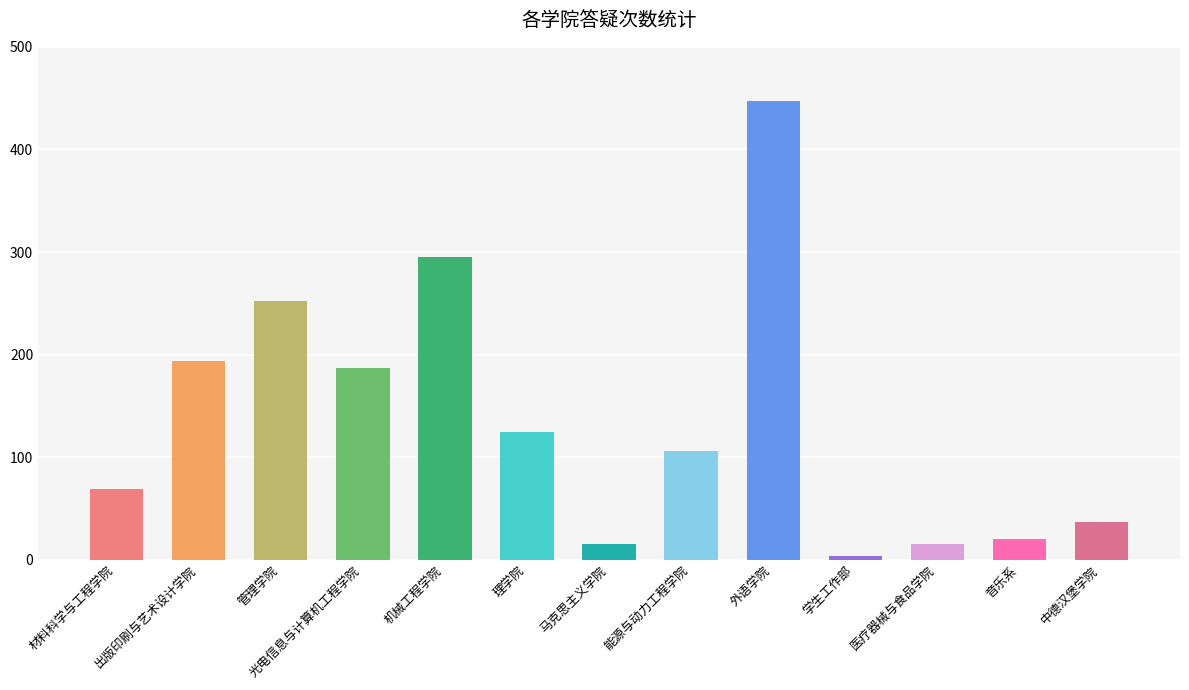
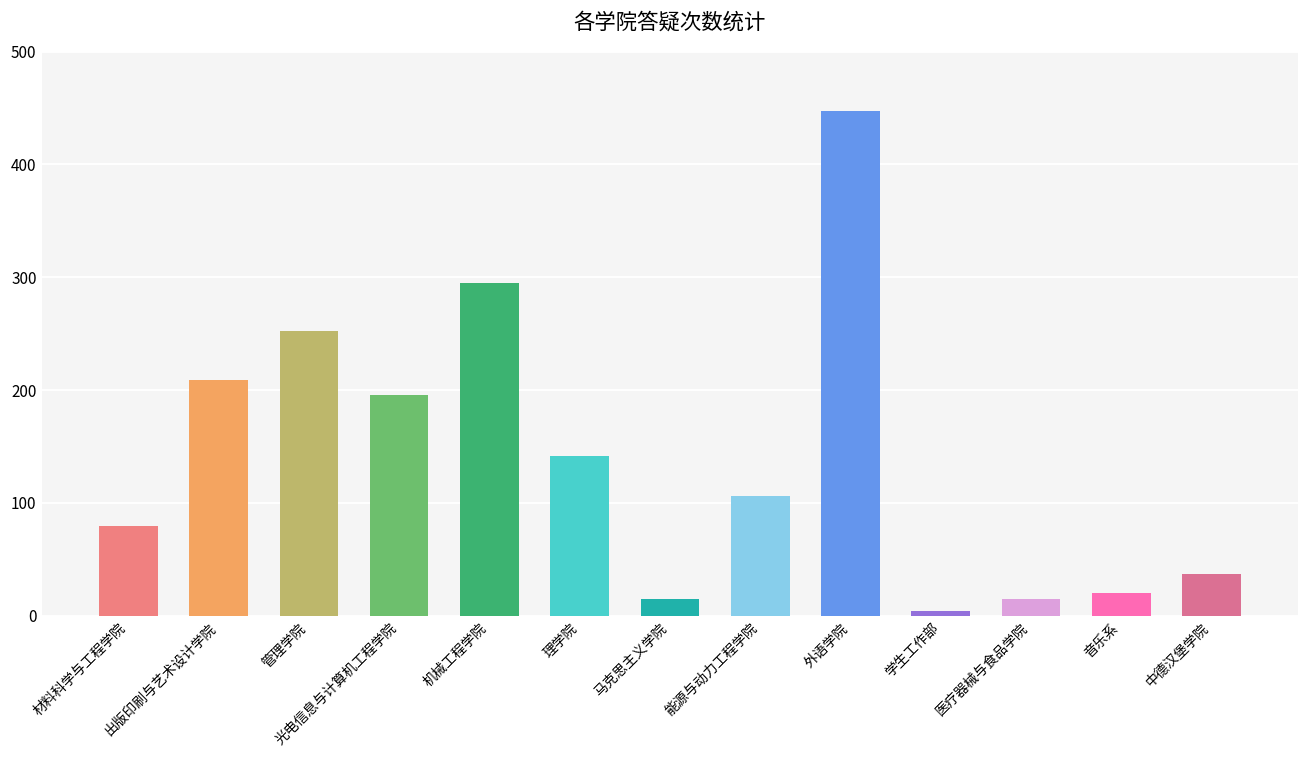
材料科学与工程学院: 69 -> 80
出版印刷与艺术设计学院: 194 -> 209
光电信息与计算机工程学院: 187 -> 196
理学院: 125 -> 142
